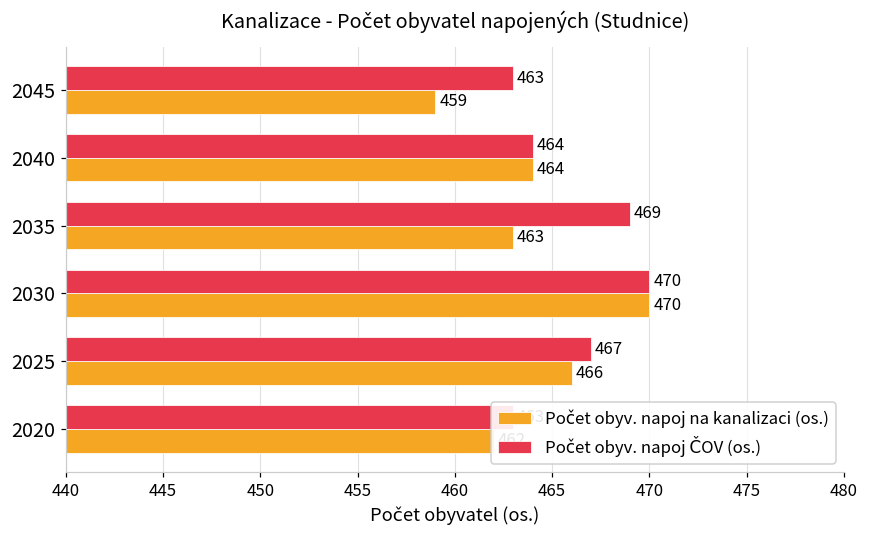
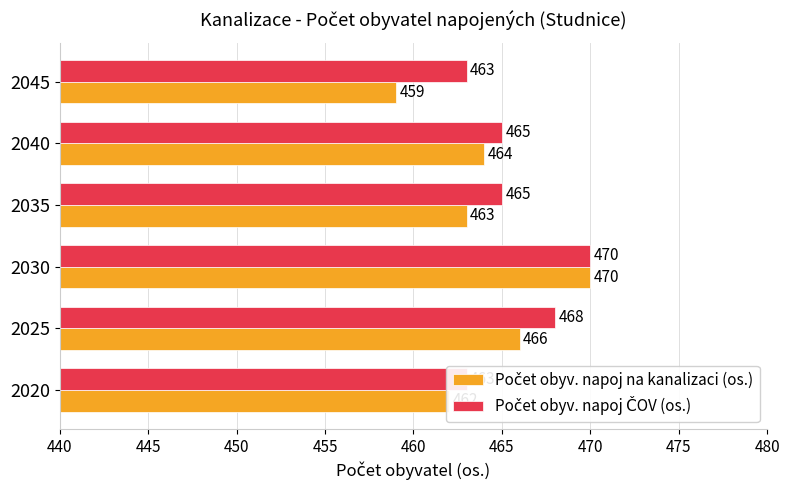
Počet obyv. napoj ČOV (os.), 2040: 464 -> 465
Počet obyv. napoj ČOV (os.), 2035: 469 -> 465
Počet obyv. napoj ČOV (os.), 2025: 467 -> 468
